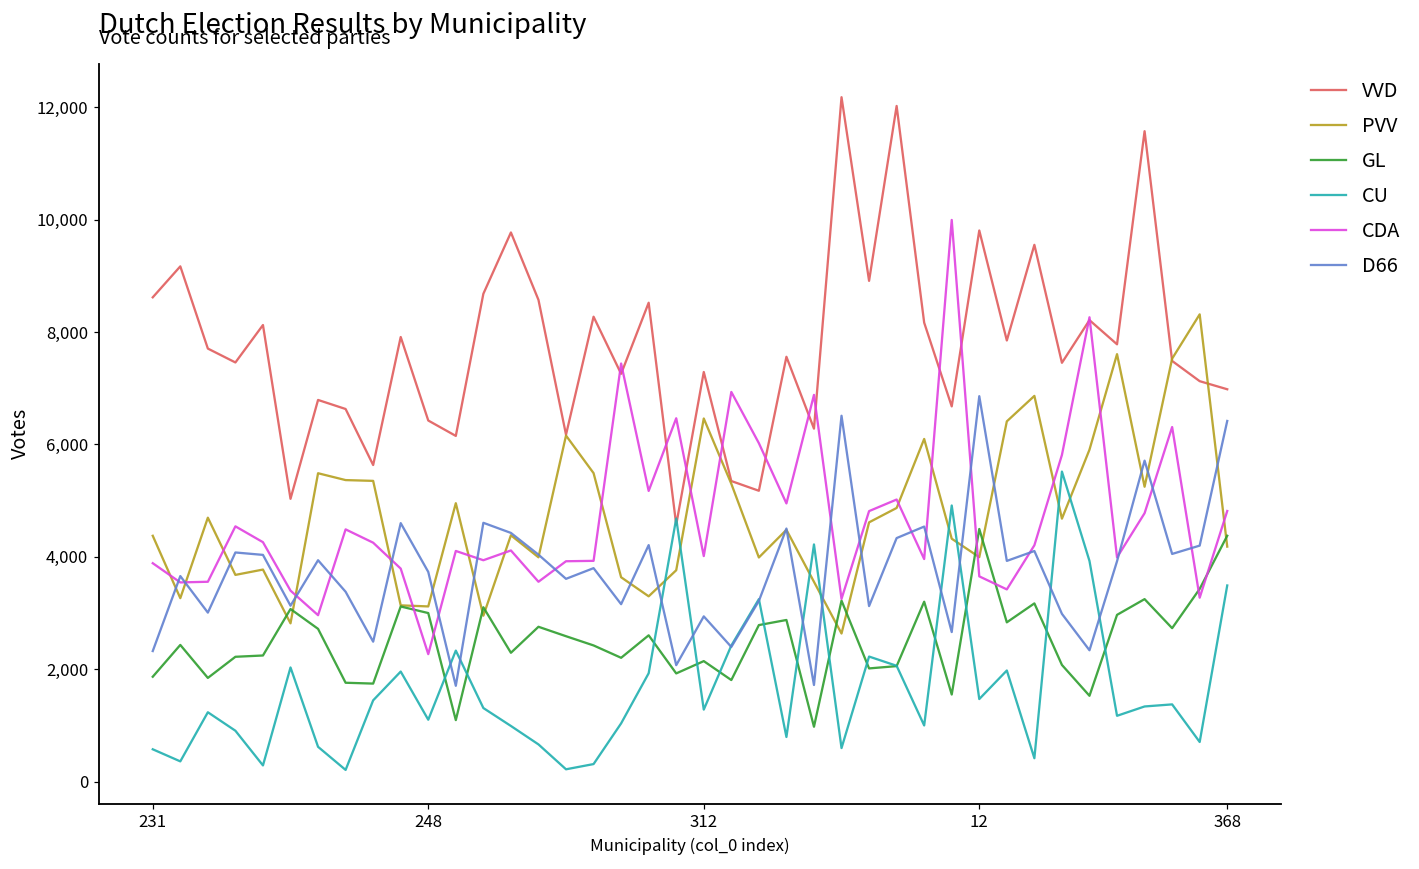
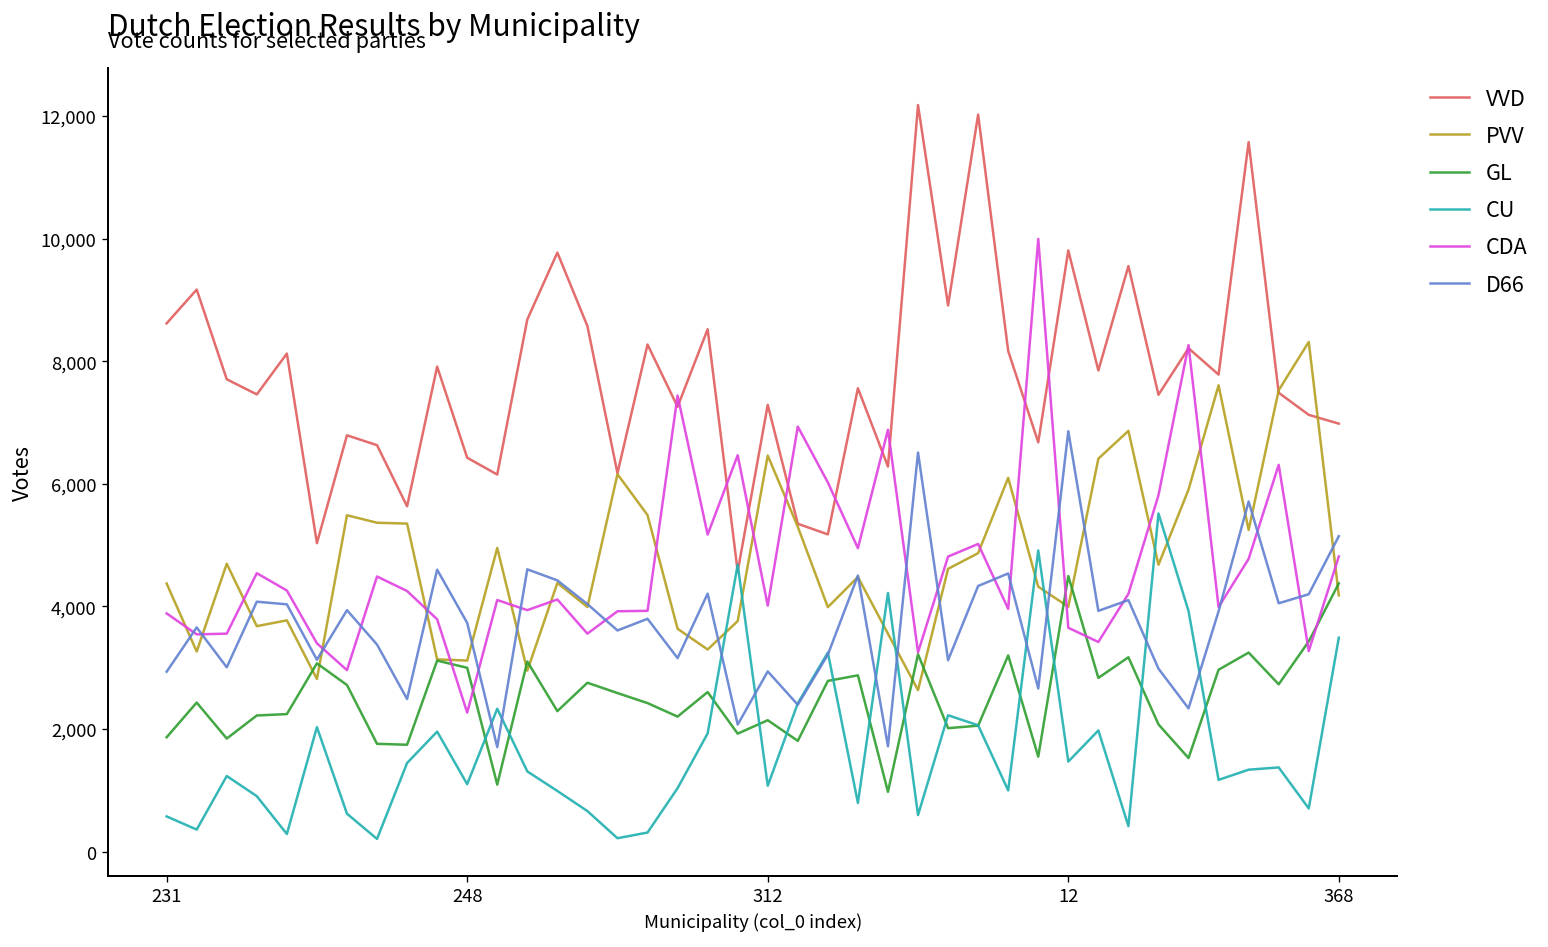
D66, 231: 2,300 -> 2,900
CU, 312: 1,300 -> 1,100
D66, 368: 6,400 -> 5,100
